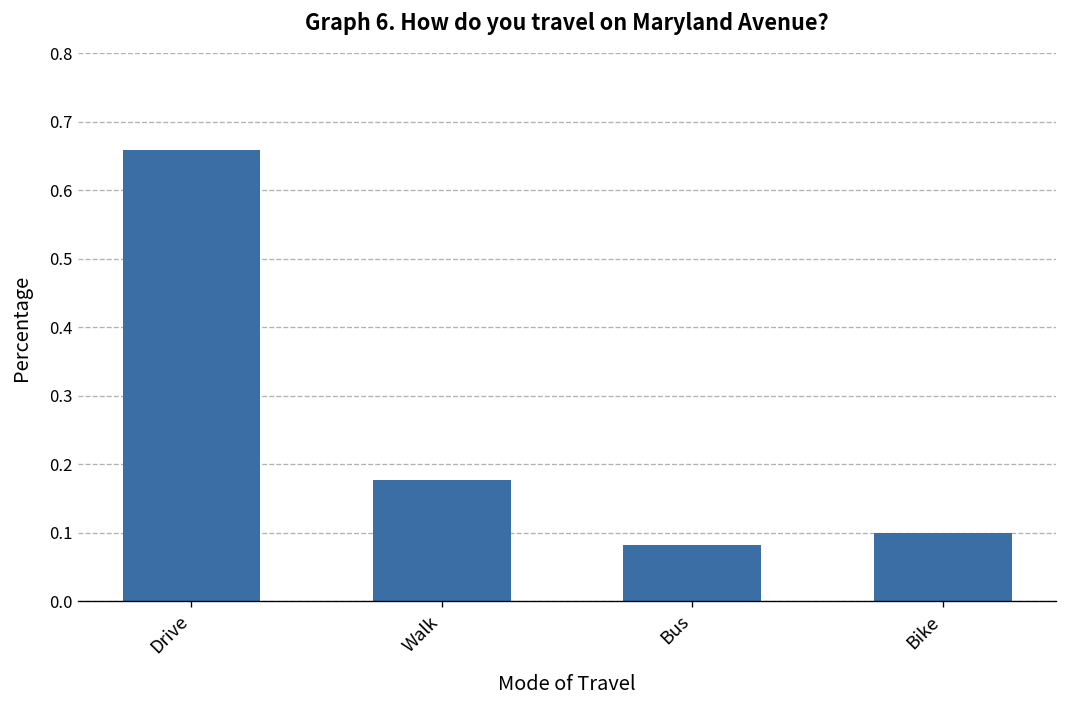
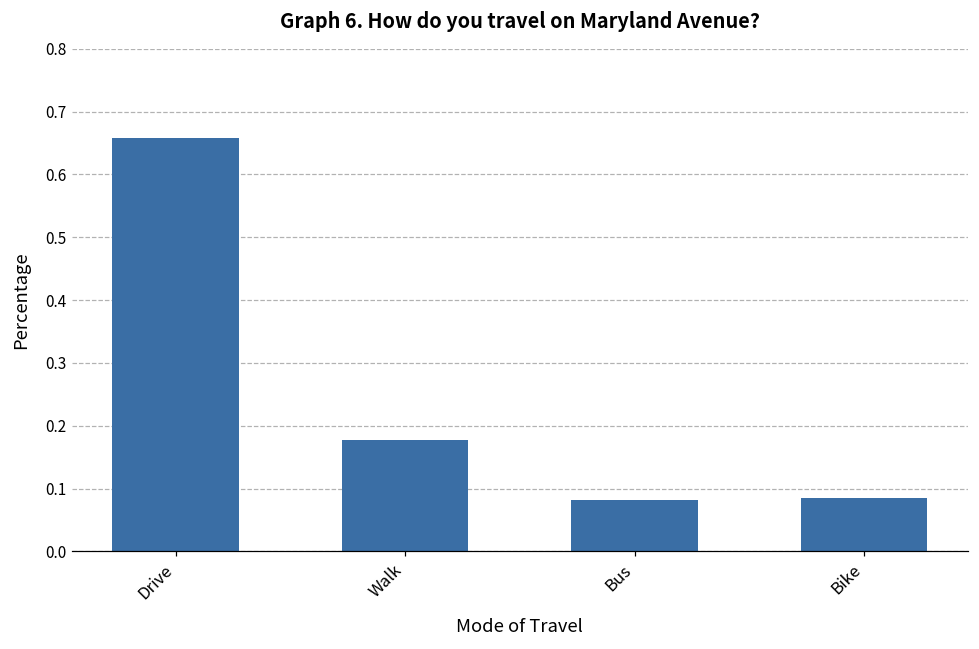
Bike: 0.10 -> 0.08
